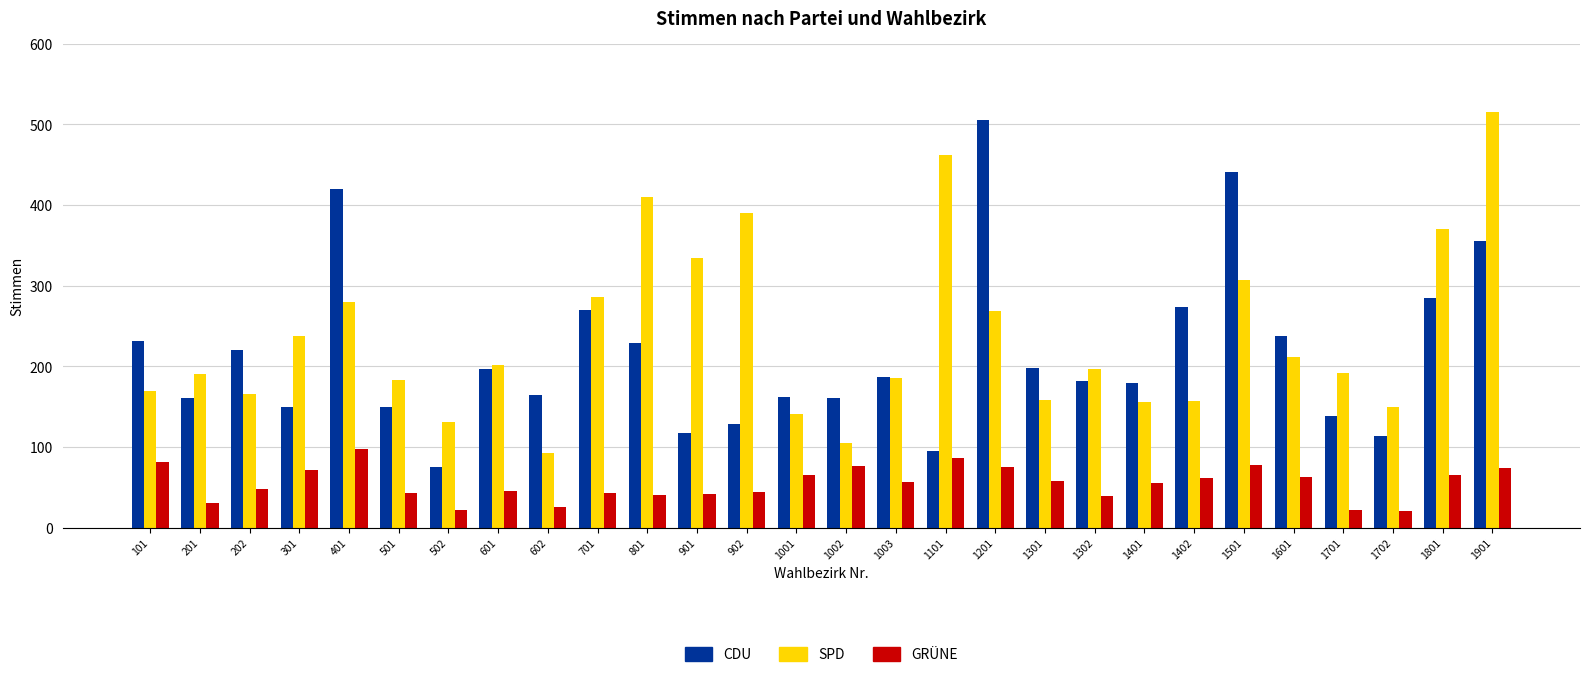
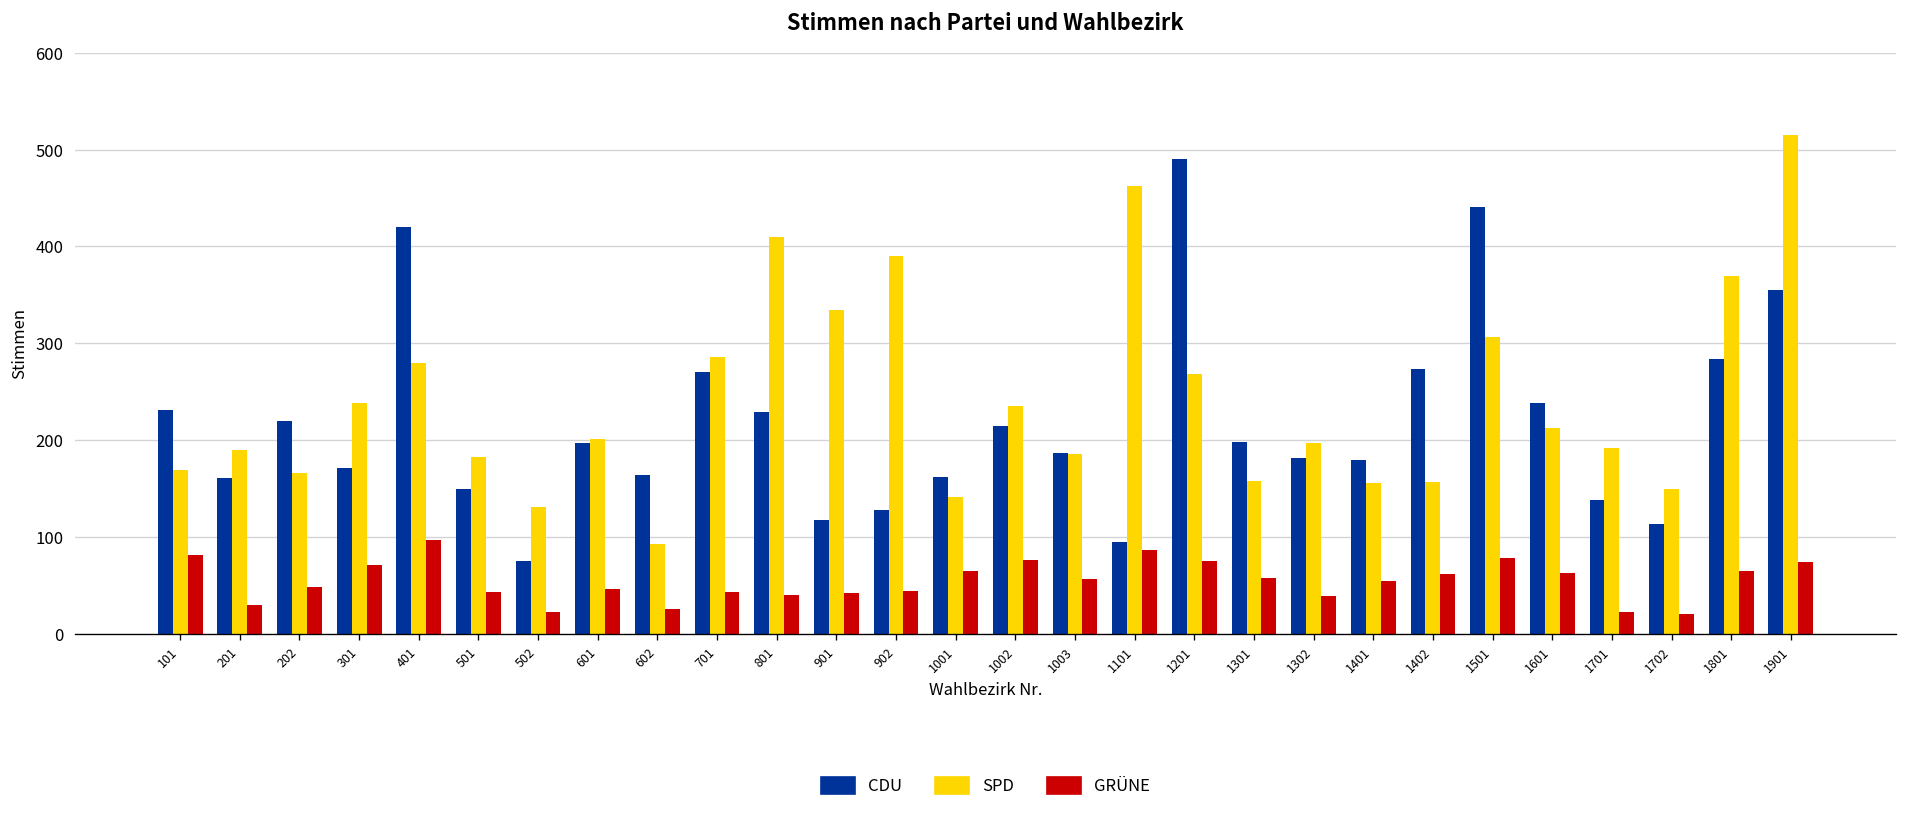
CDU, 301: 150 -> 170
CDU, 1002: 160 -> 220
SPD, 1002: 110 -> 240
CDU, 1201: 510 -> 490
